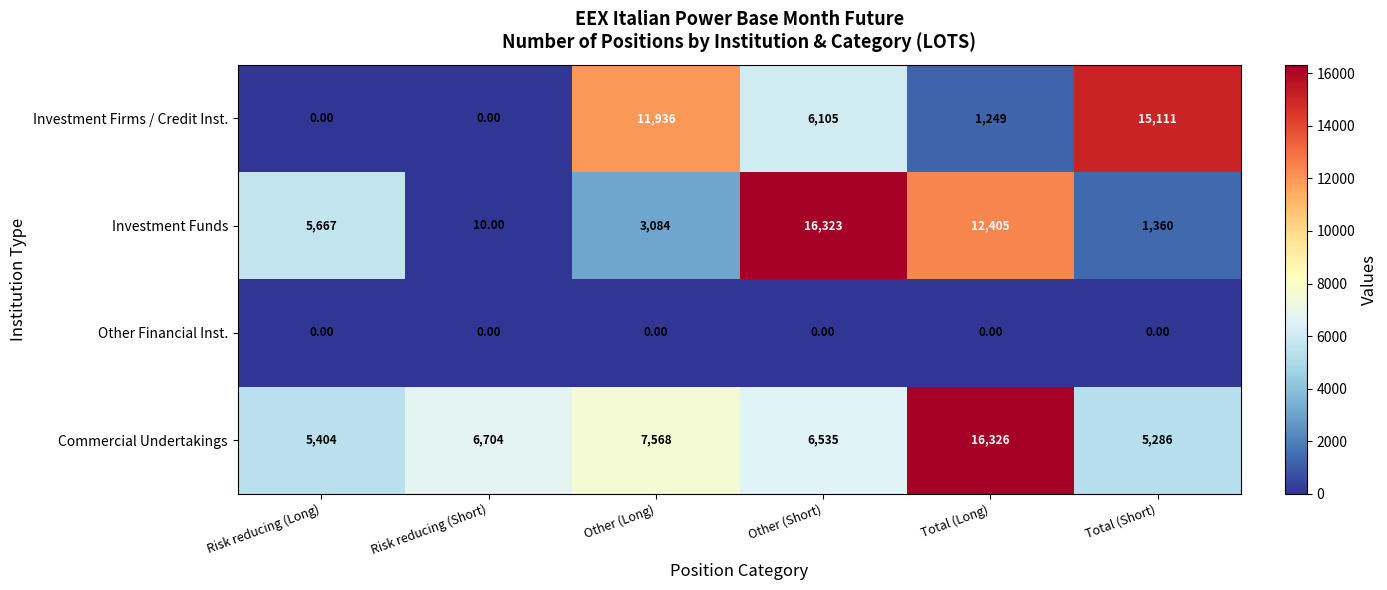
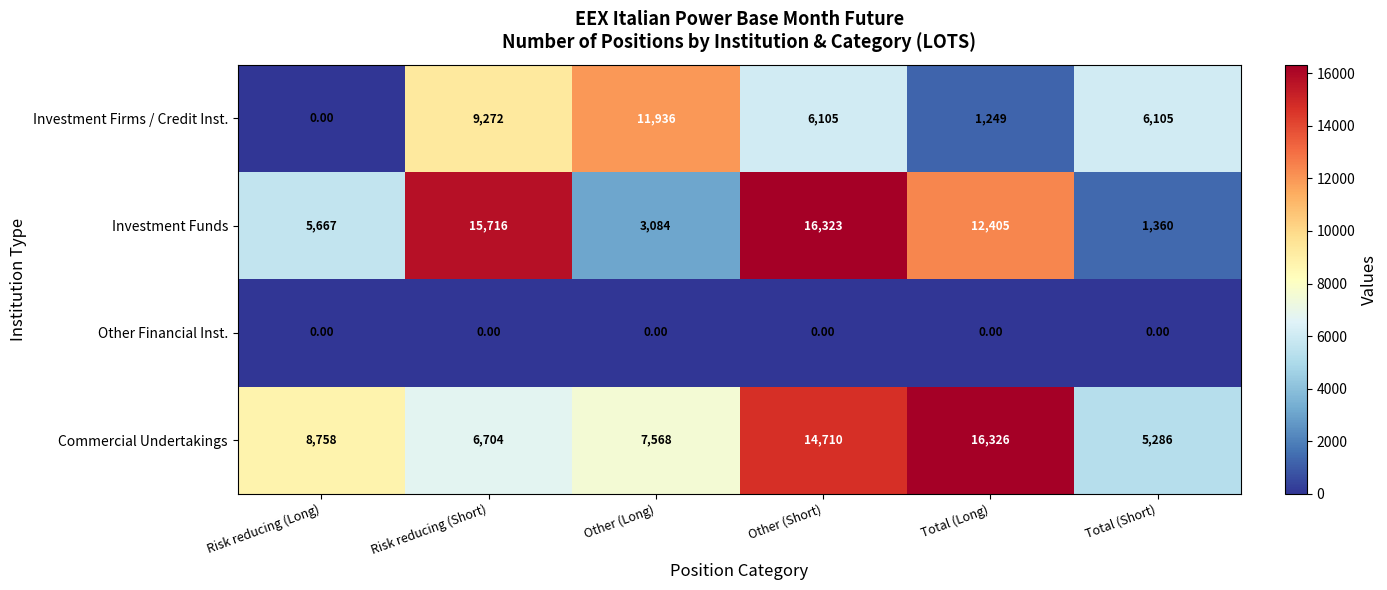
Investment Firms / Credit Inst., Risk reducing (Short): 0.00 -> 9,272
Investment Firms / Credit Inst., Total (Short): 15,111 -> 6,105
Investment Funds, Risk reducing (Short): 10.00 -> 15,716
Commercial Undertakings, Risk reducing (Long): 5,404 -> 8,758
Commercial Undertakings, Other (Short): 6,535 -> 14,710
